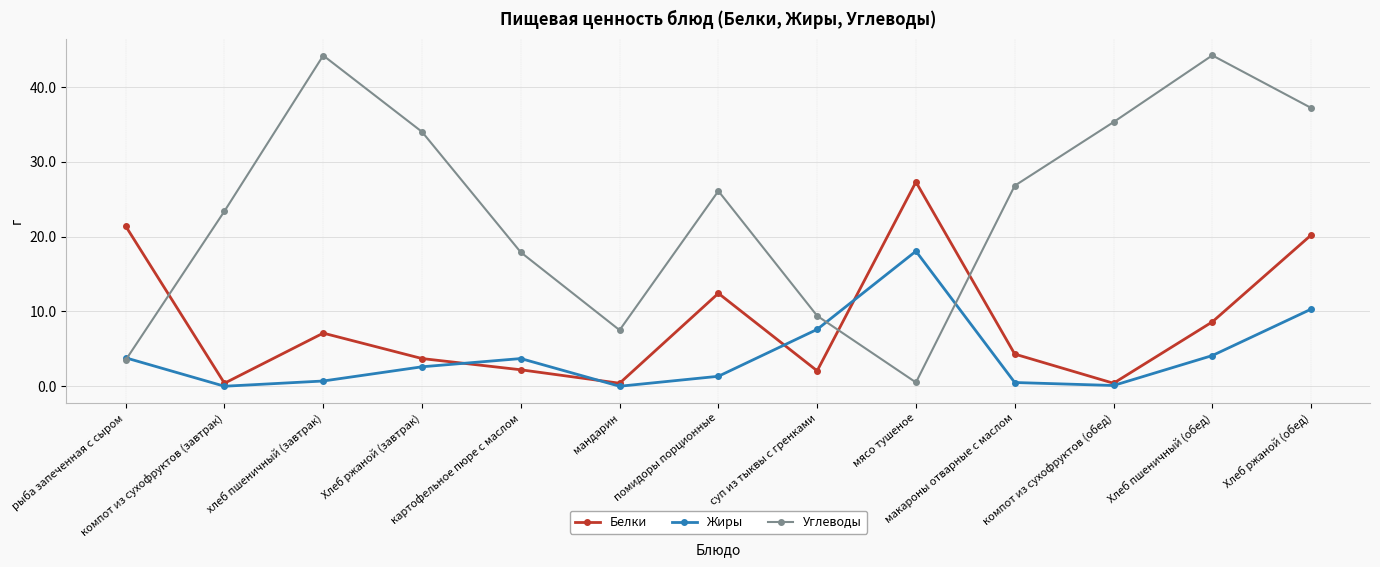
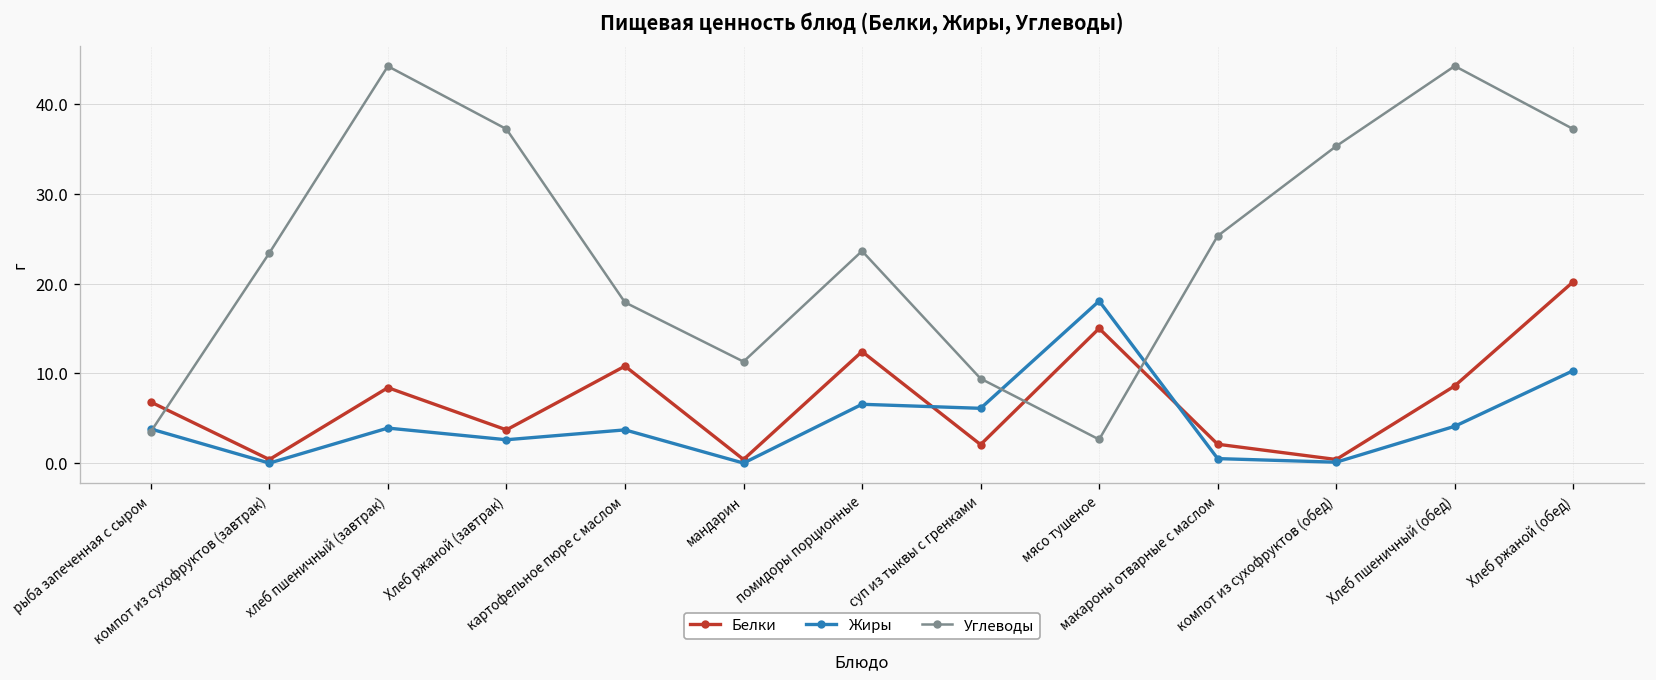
Белки, рыба запеченная с сыром: 21 -> 7
Белки, хлеб пшеничный (завтрак): 7 -> 8
Жиры, хлеб пшеничный (завтрак): 1 -> 4
Углеводы, Хлеб ржаной (завтрак): 34 -> 37
Белки, картофельное пюре с маслом: 2 -> 11
Углеводы, мандарин: 8 -> 11
Жиры, помидоры порционные: 1 -> 7
Углеводы, помидоры порционные: 26 -> 24
Жиры, суп из тыквы с гренками: 8 -> 6
Белки, мясо тушеное: 27 -> 15
Углеводы, мясо тушеное: 1 -> 3
Белки, макароны отварные с маслом: 4 -> 2
Углеводы, макароны отварные с маслом: 27 -> 25
